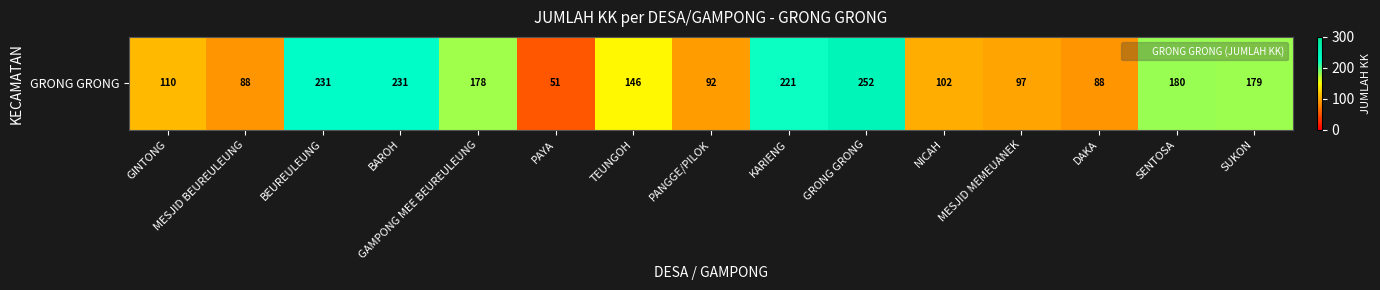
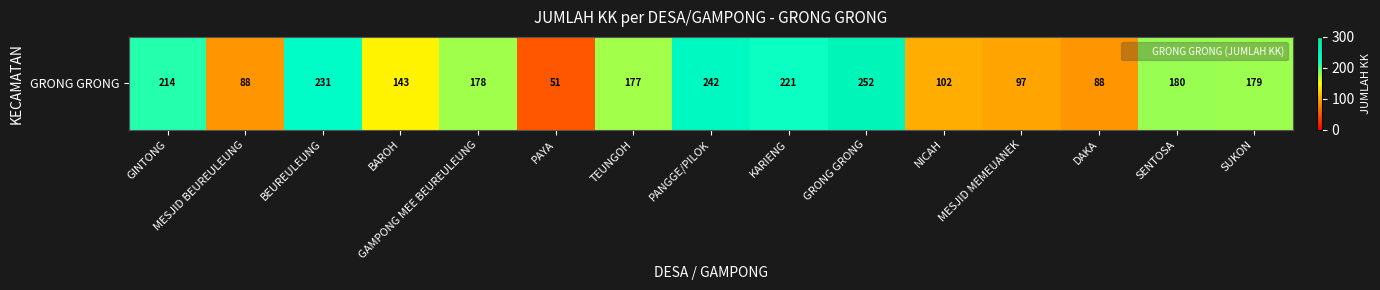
GRONG GRONG, GINTONG: 110 -> 214
GRONG GRONG, BAROH: 231 -> 143
GRONG GRONG, TEUNGOH: 146 -> 177
GRONG GRONG, PANGGE/PILOK: 92 -> 242
